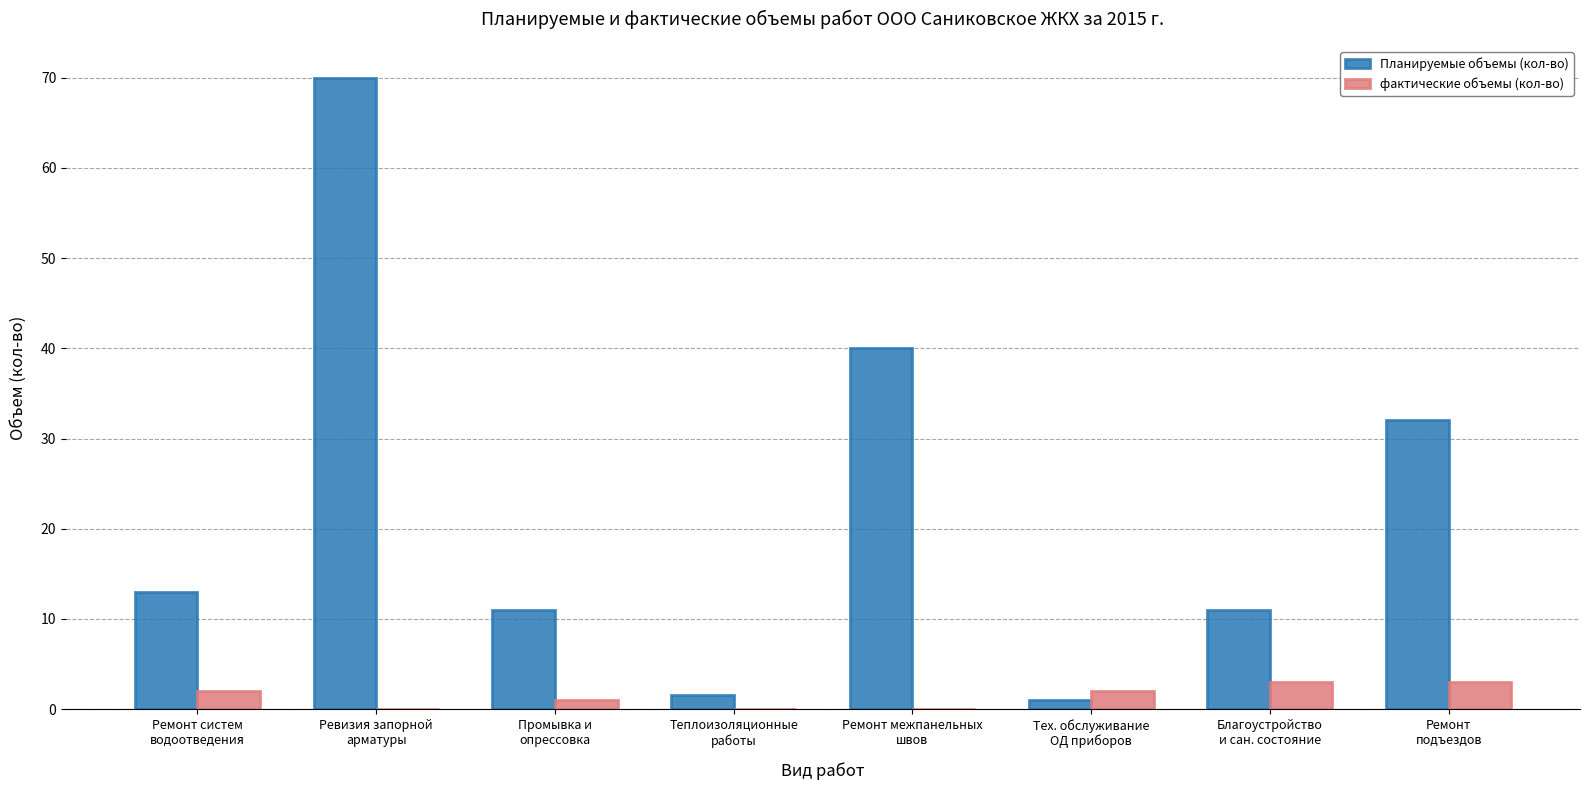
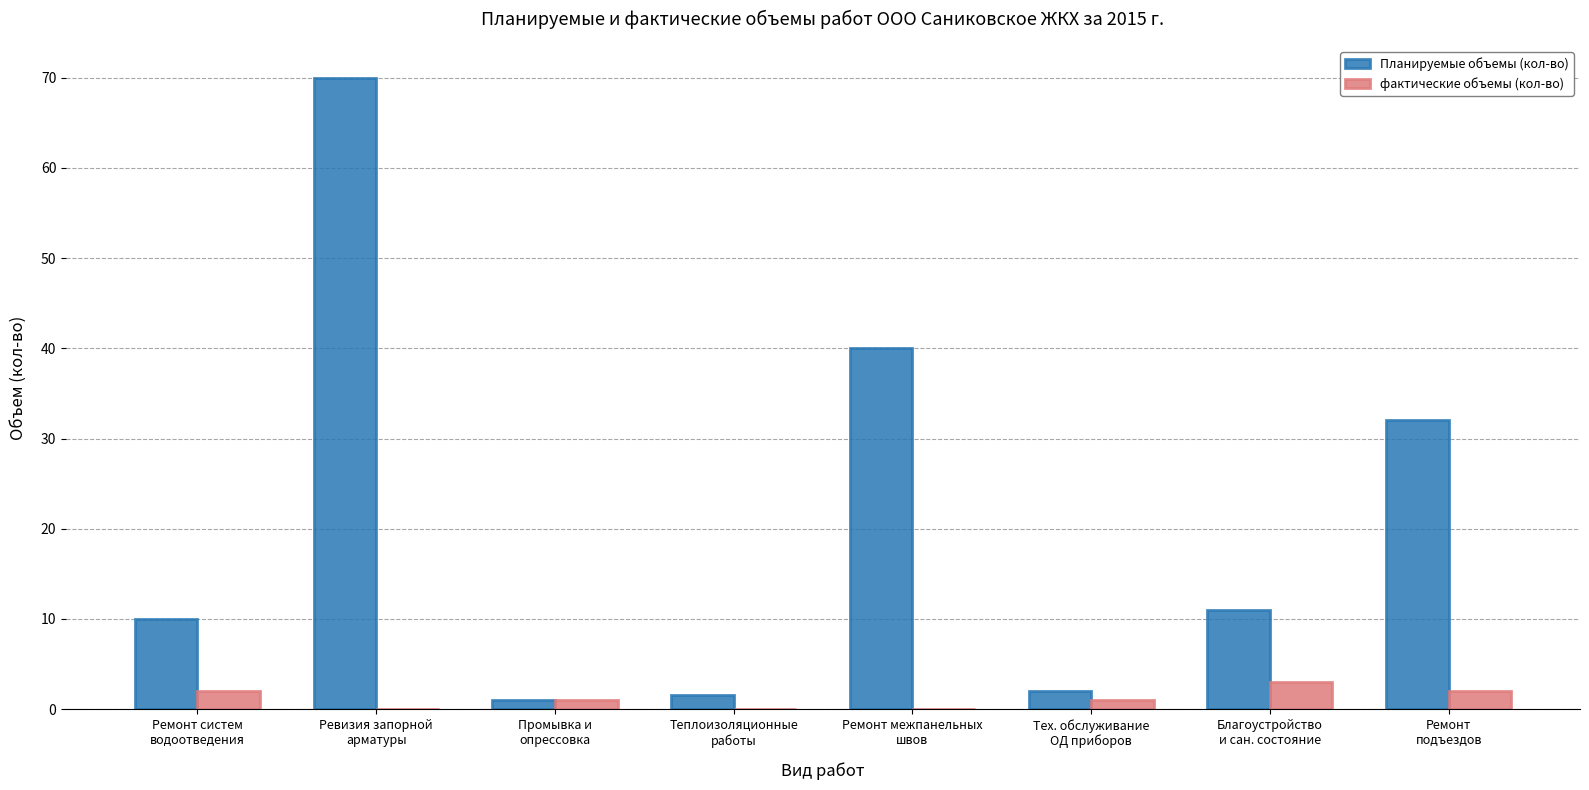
Планируемые объемы (кол-во), Ремонт систем водоотведения: 13 -> 10
Планируемые объемы (кол-во), Промывка и опрессовка: 11 -> 1
Планируемые объемы (кол-во), Тех. обслуживание ОД приборов: 1 -> 2
фактические объемы (кол-во), Тех. обслуживание ОД приборов: 2 -> 1
фактические объемы (кол-во), Ремонт подъездов: 3 -> 2
